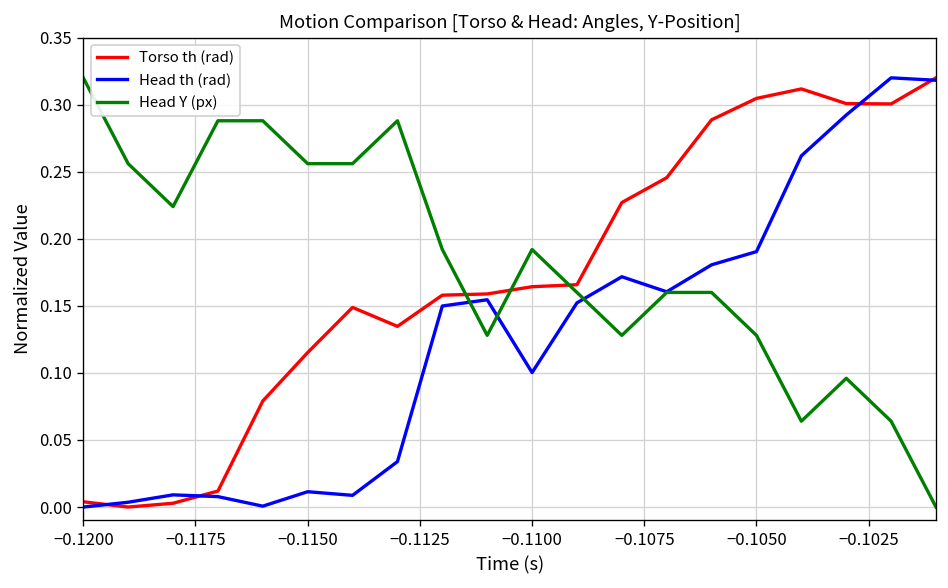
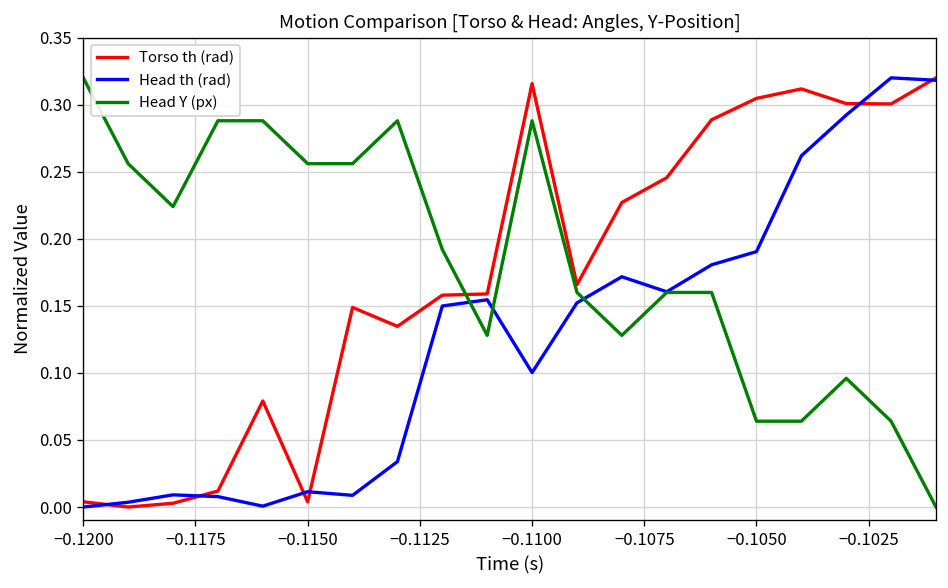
Torso th (rad), −0.1150: 0.115 -> 0.004
Torso th (rad), −0.1100: 0.164 -> 0.316
Head Y (px), −0.1100: 0.192 -> 0.288
Head Y (px), −0.1050: 0.128 -> 0.064
